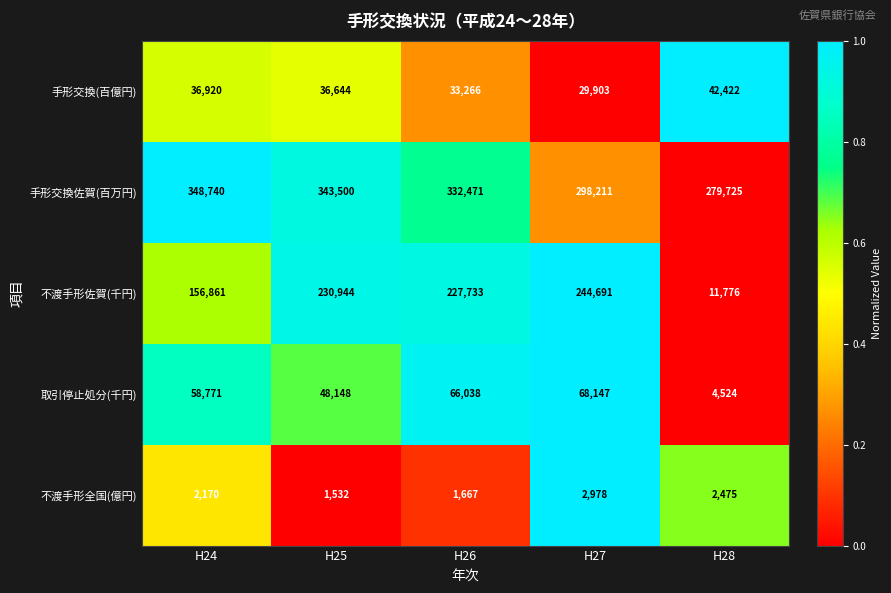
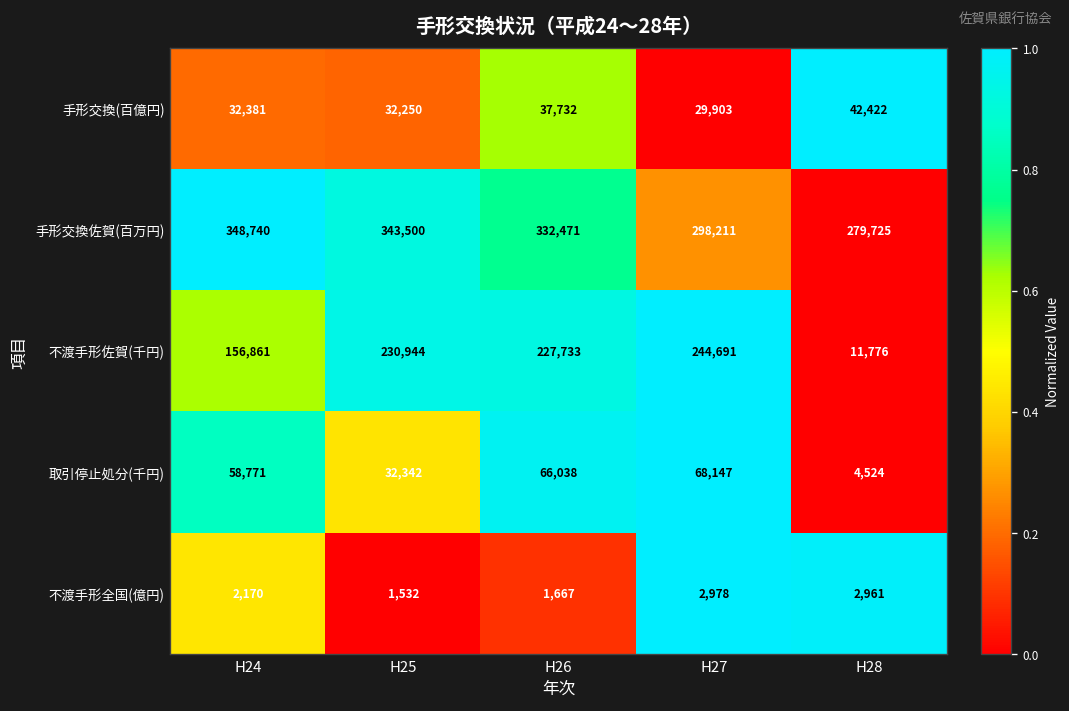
手形交換(百億円), H24: 36,920 -> 32,381
手形交換(百億円), H25: 36,644 -> 32,250
手形交換(百億円), H26: 33,266 -> 37,732
取引停止処分(千円), H25: 48,148 -> 32,342
不渡手形全国(億円), H28: 2,475 -> 2,961
